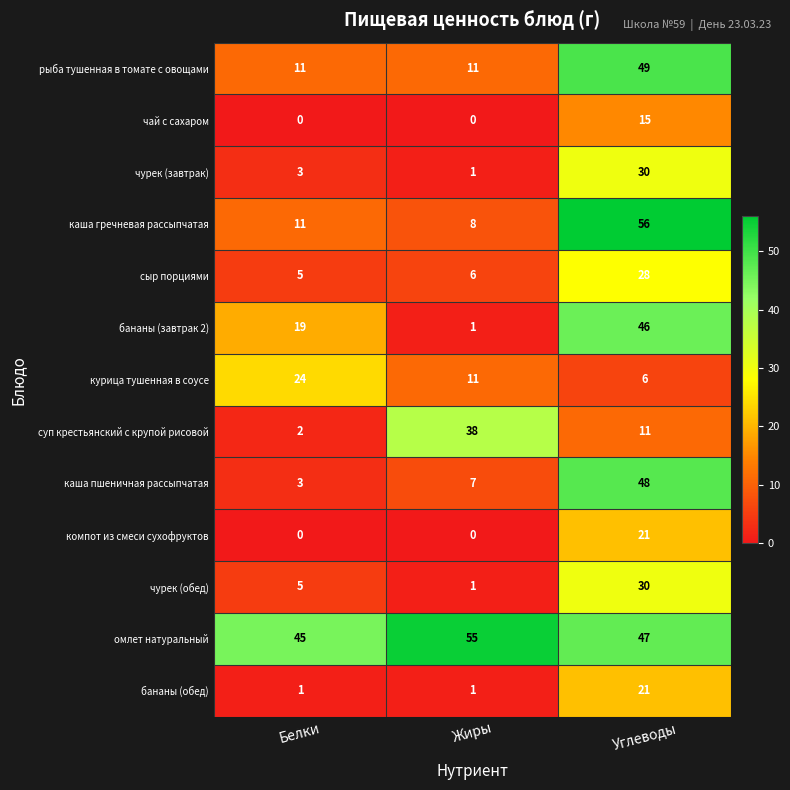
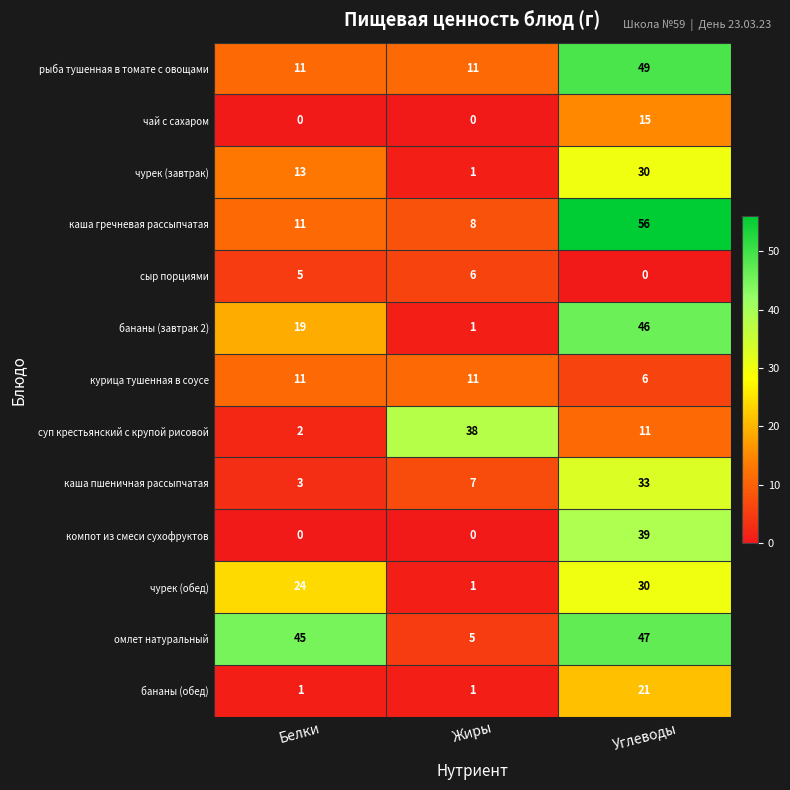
чурек (завтрак), Белки: 3 -> 13
сыр порциями, Углеводы: 28 -> 0
курица тушенная в соусе, Белки: 24 -> 11
каша пшеничная рассыпчатая, Углеводы: 48 -> 33
компот из смеси сухофруктов, Углеводы: 21 -> 39
чурек (обед), Белки: 5 -> 24
омлет натуральный, Жиры: 55 -> 5
